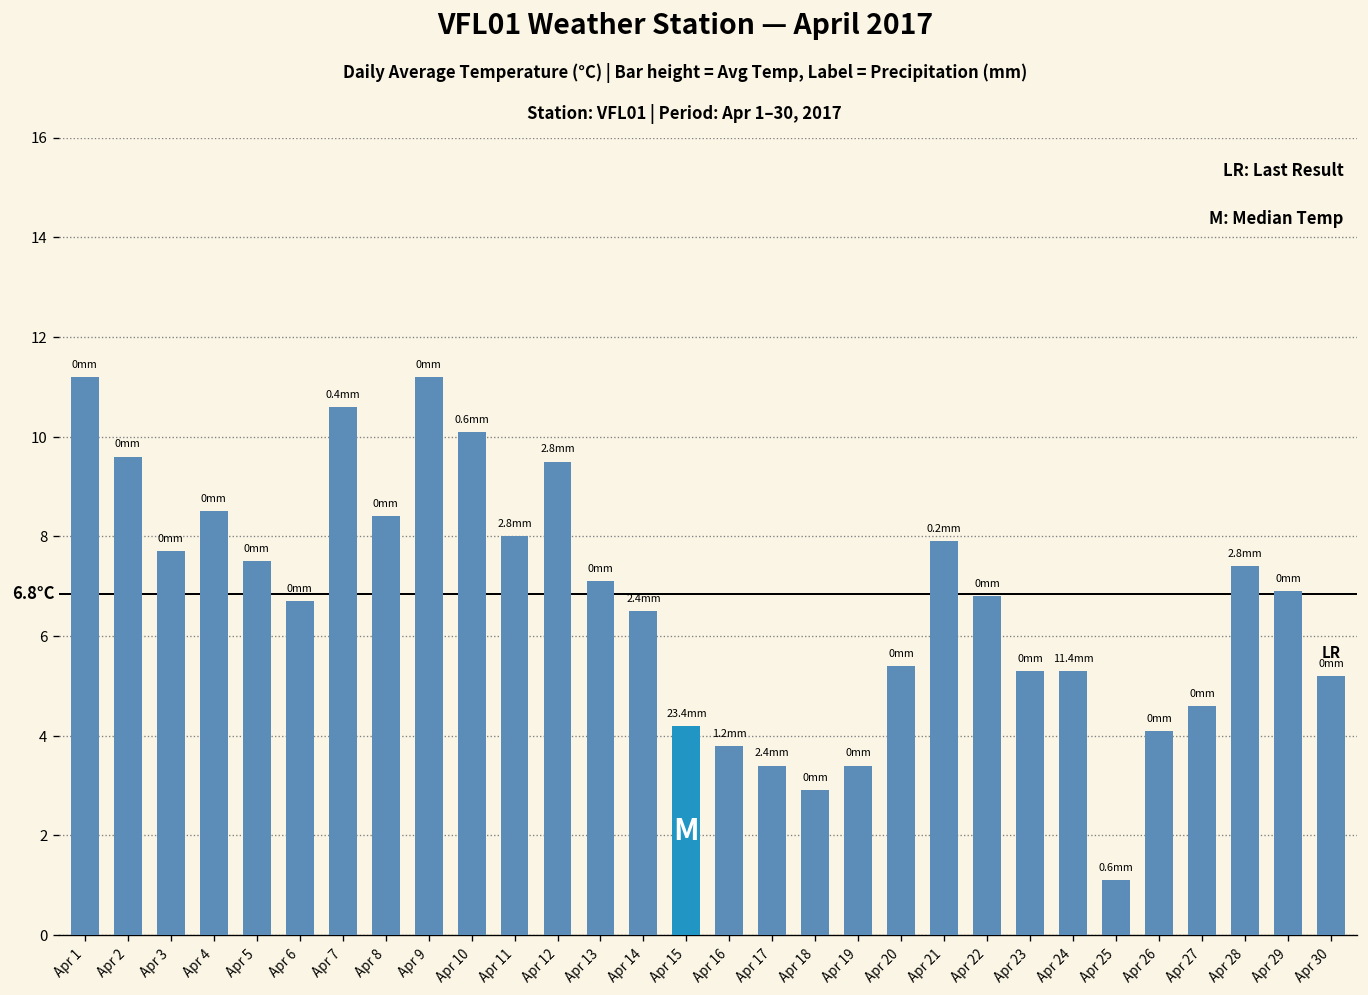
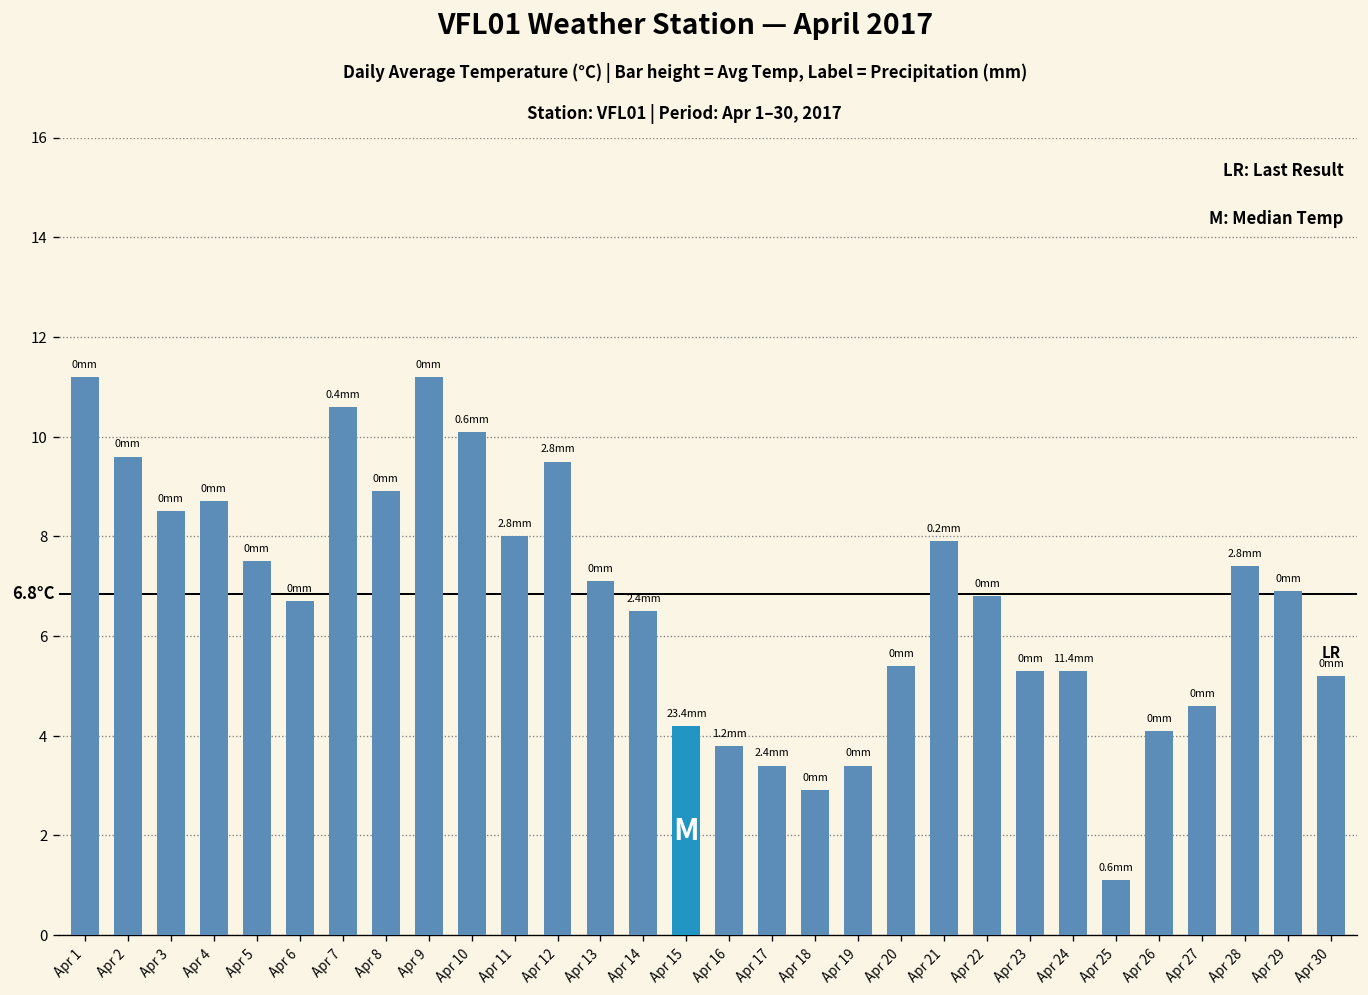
Apr 3: 7.7 -> 8.5
Apr 4: 8.5 -> 8.7
Apr 8: 8.4 -> 8.9
